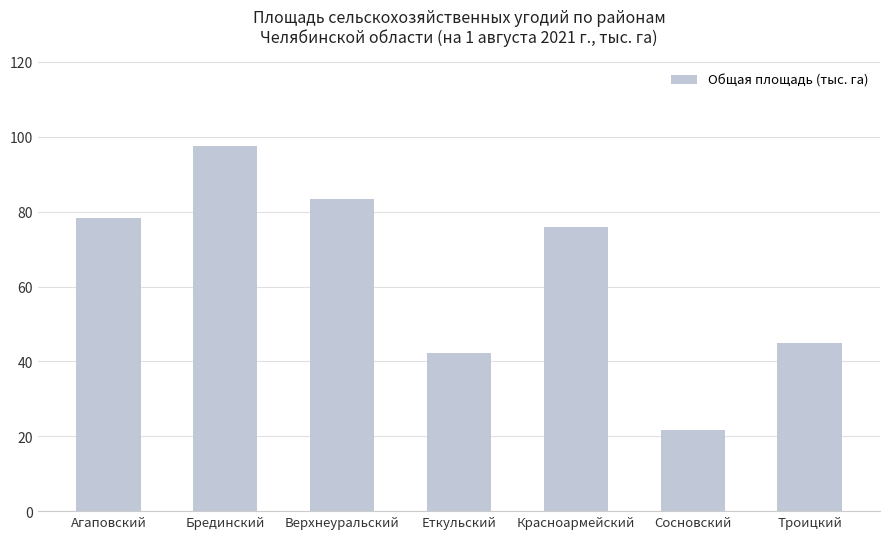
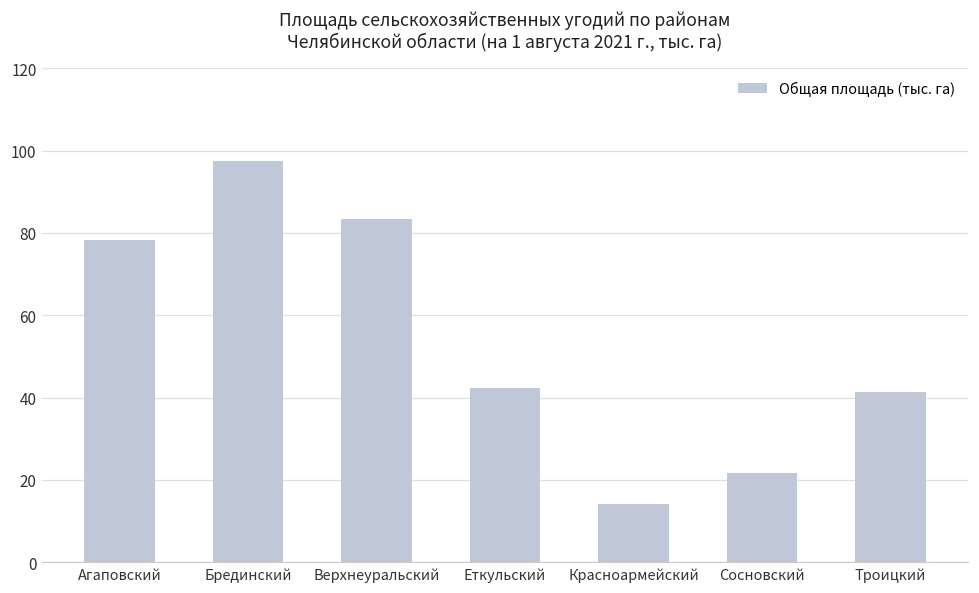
Красноармейский: 76 -> 14
Троицкий: 45 -> 41
